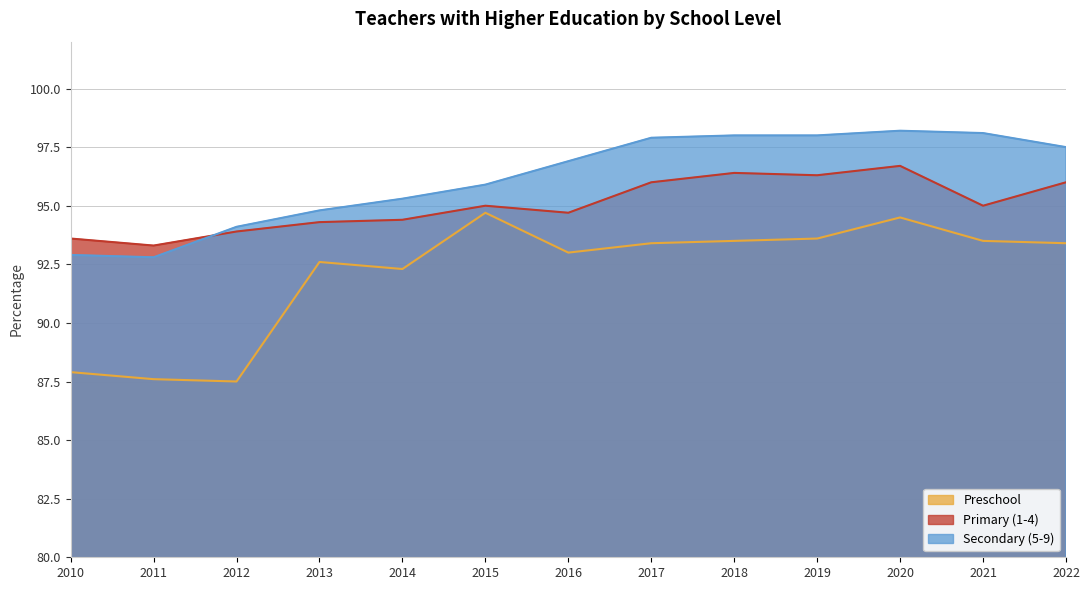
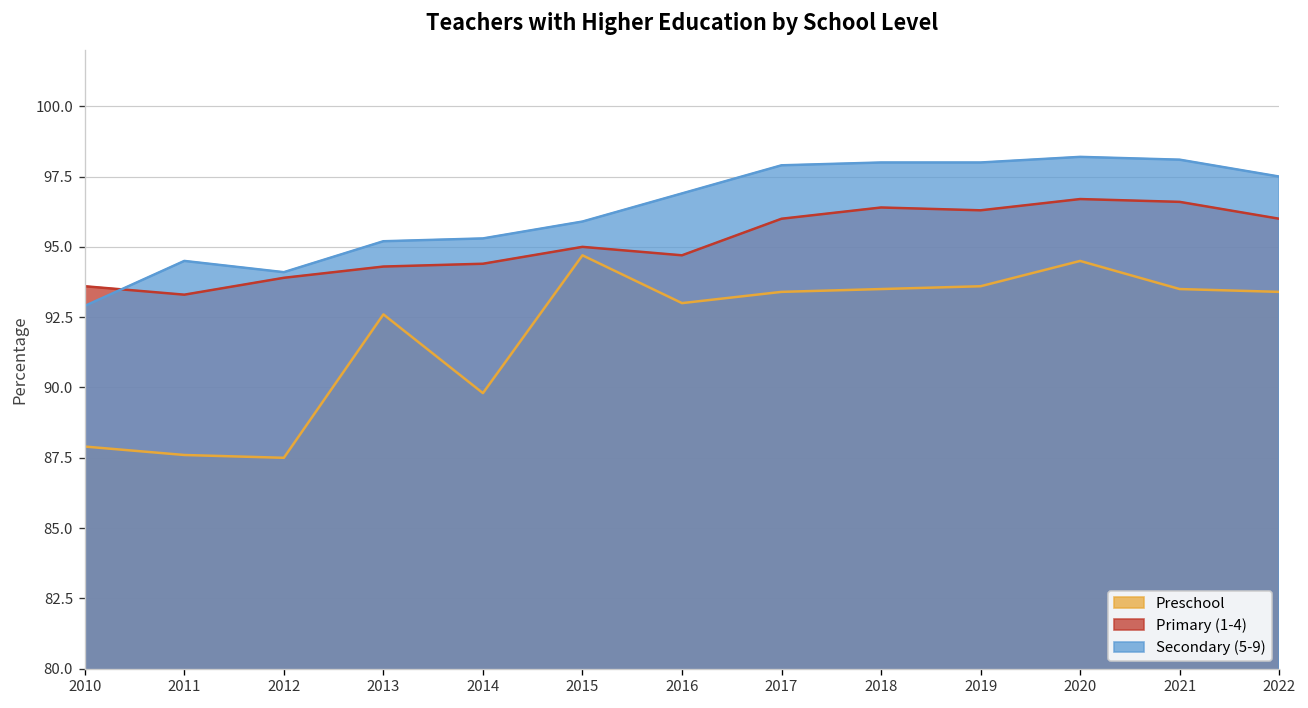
Secondary (5-9), 2011: 92.8 -> 94.5
Secondary (5-9), 2013: 94.8 -> 95.2
Preschool, 2014: 92.3 -> 89.8
Primary (1-4), 2021: 95.0 -> 96.6
